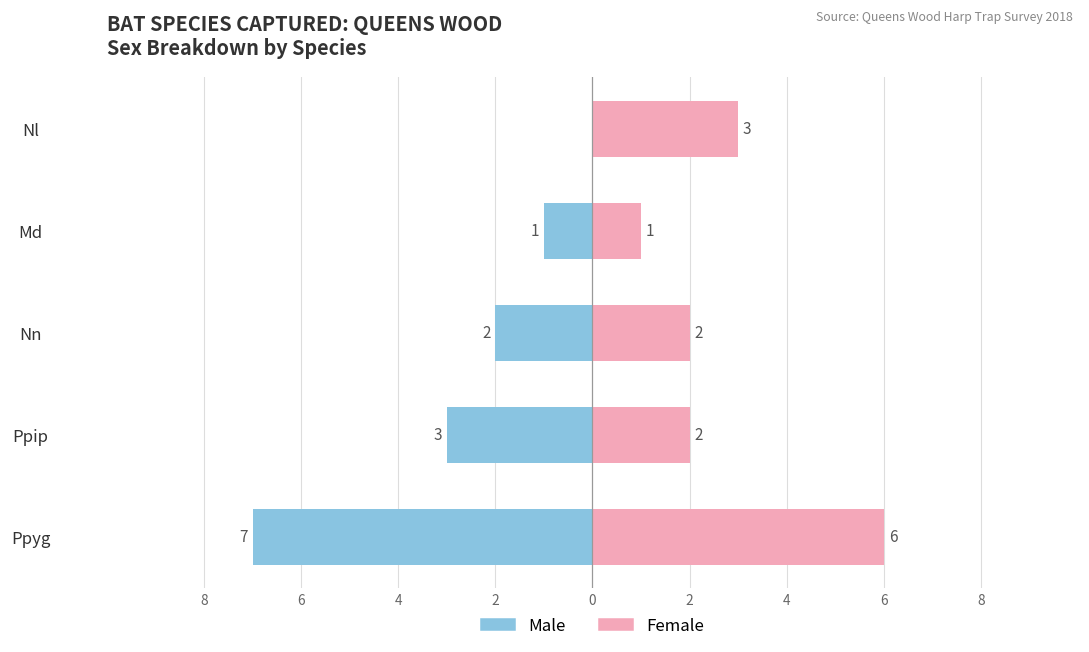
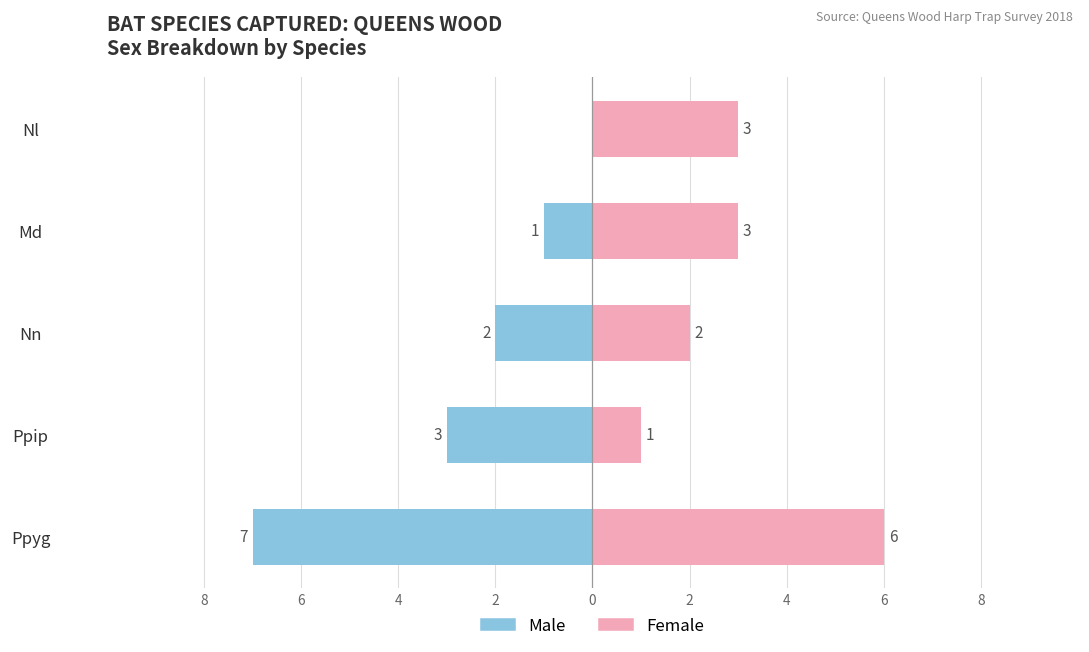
Female, Md: 1 -> 3
Female, Ppip: 2 -> 1
